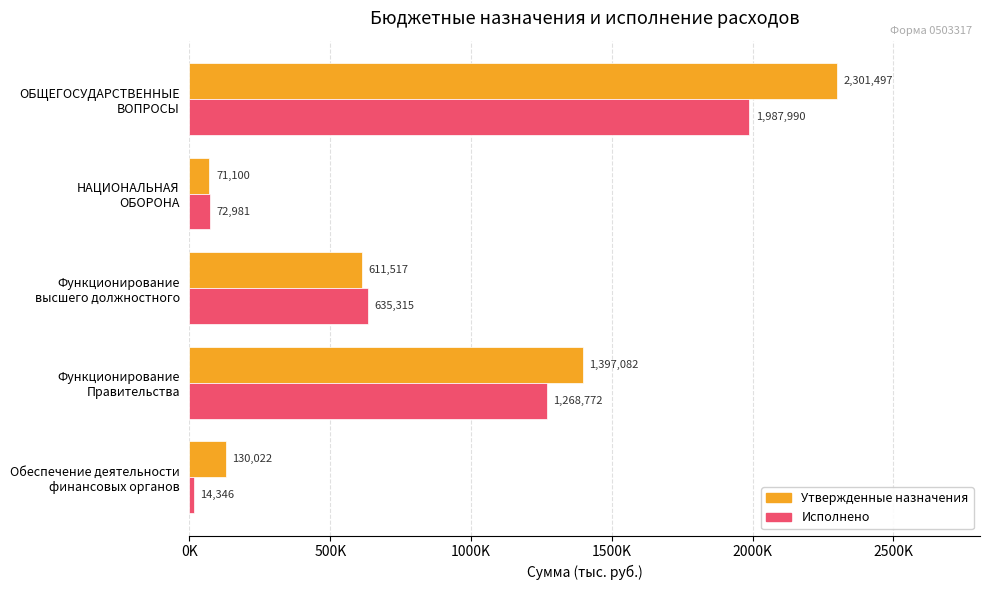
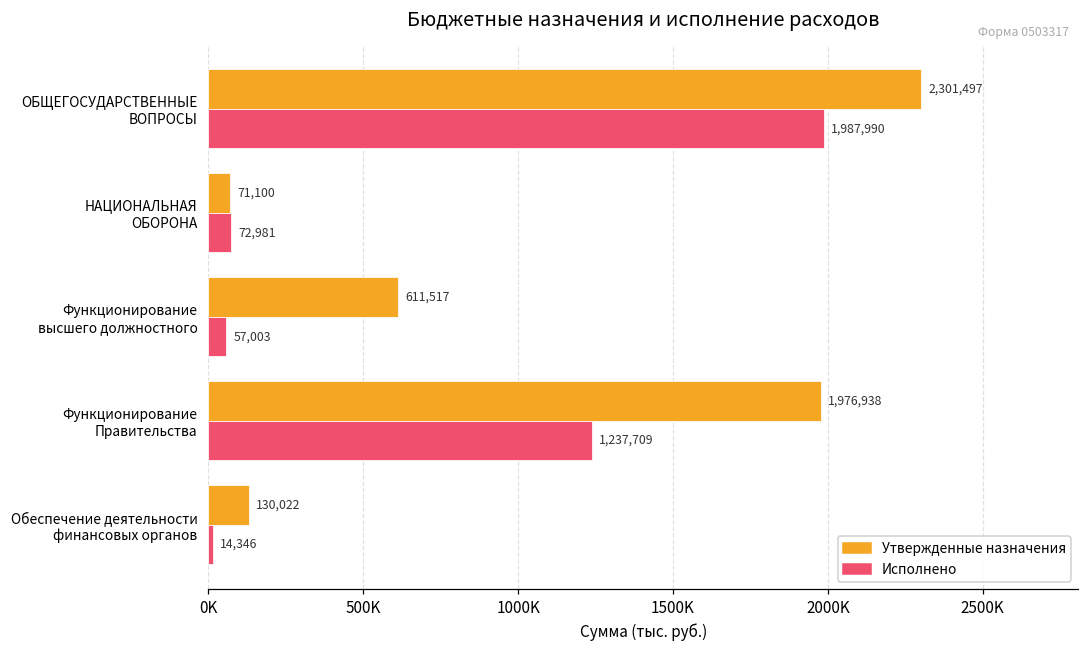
Исполнено, Функционирование высшего должностного: 635,315 -> 57,003
Утвержденные назначения, Функционирование Правительства: 1,397,082 -> 1,976,938
Исполнено, Функционирование Правительства: 1,268,772 -> 1,237,709
